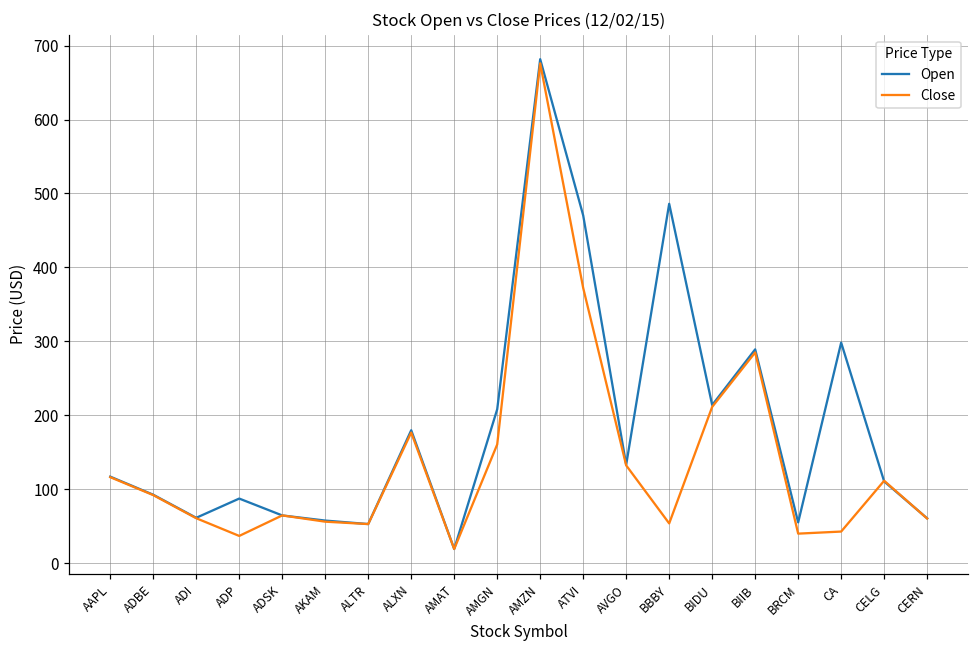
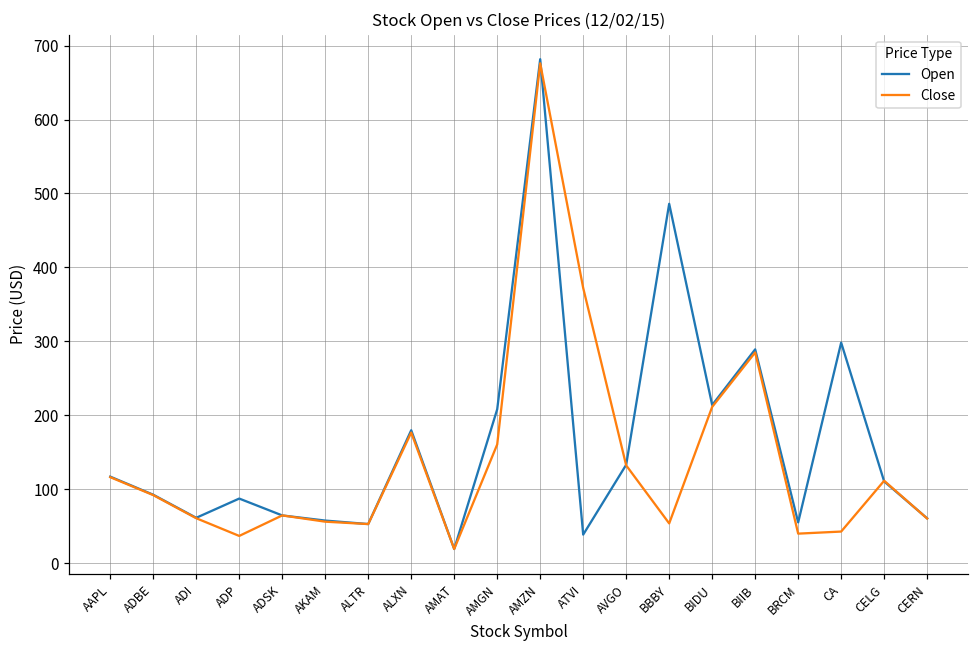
Open, ATVI: 470 -> 40
